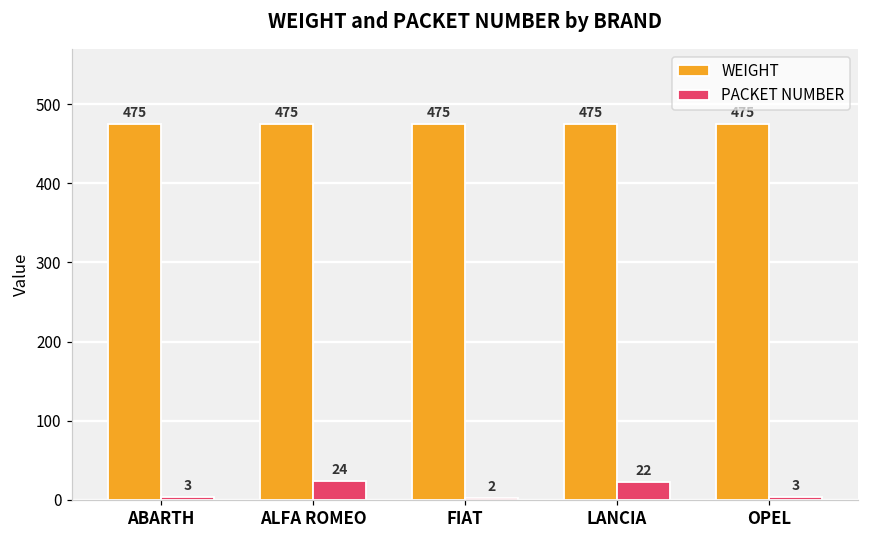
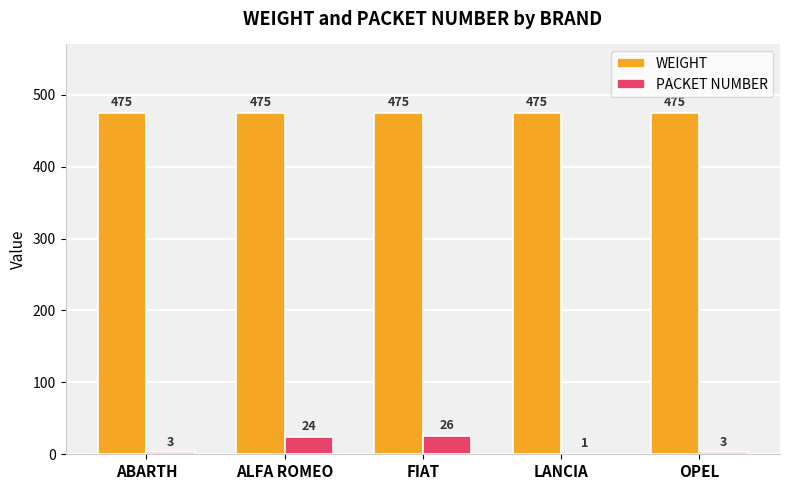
PACKET NUMBER, FIAT: 2 -> 26
PACKET NUMBER, LANCIA: 22 -> 1
